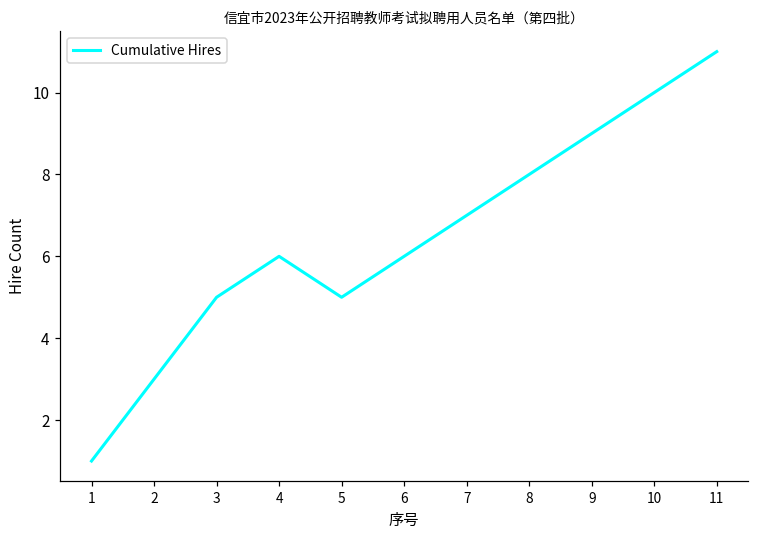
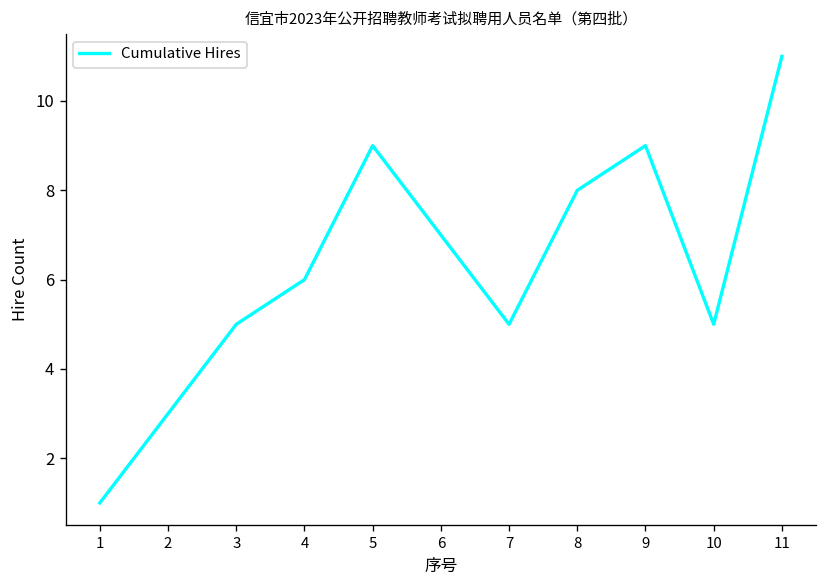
5: 5 -> 9
6: 6 -> 7
7: 7 -> 5
10: 10 -> 5
